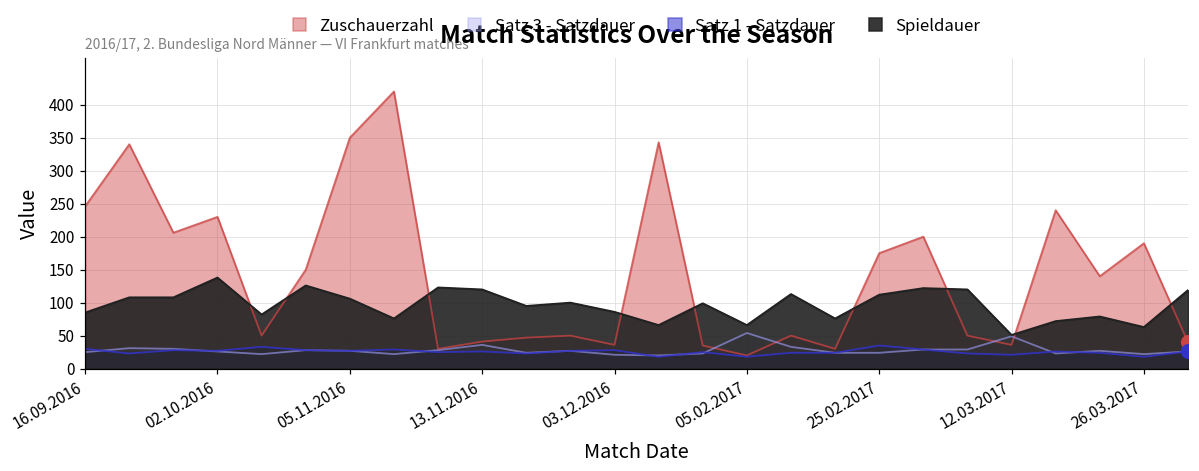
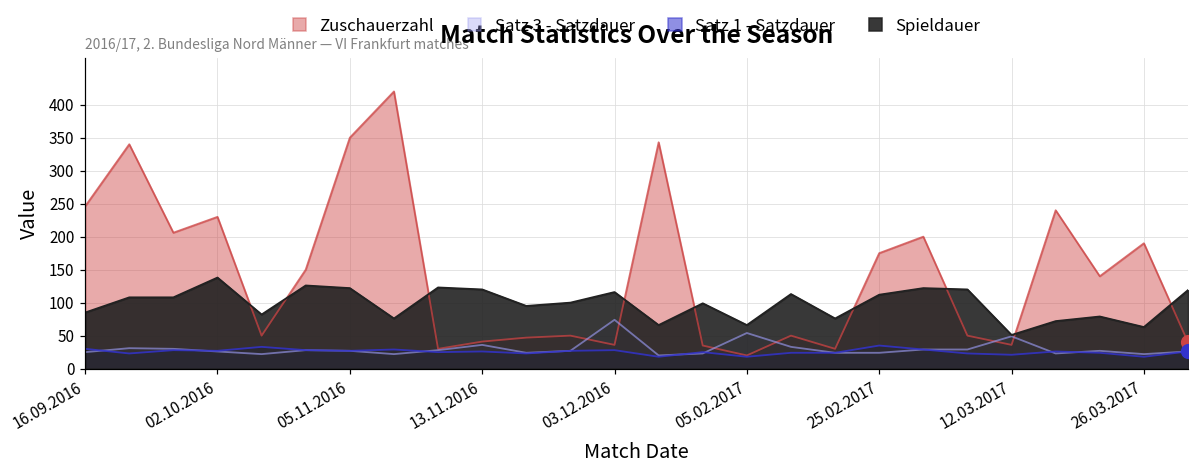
Spieldauer, 05.11.2016: 110 -> 120
Satz 3 - Satzdauer, 03.12.2016: 20 -> 70
Spieldauer, 03.12.2016: 90 -> 120
